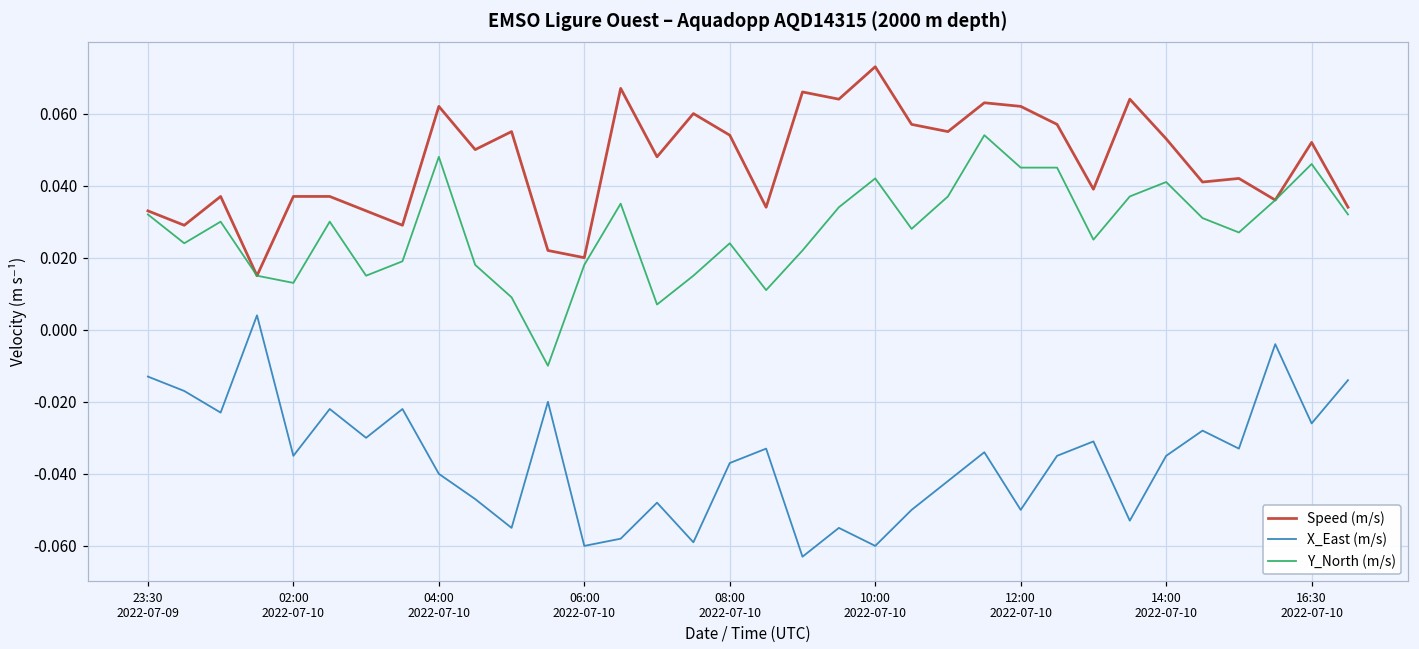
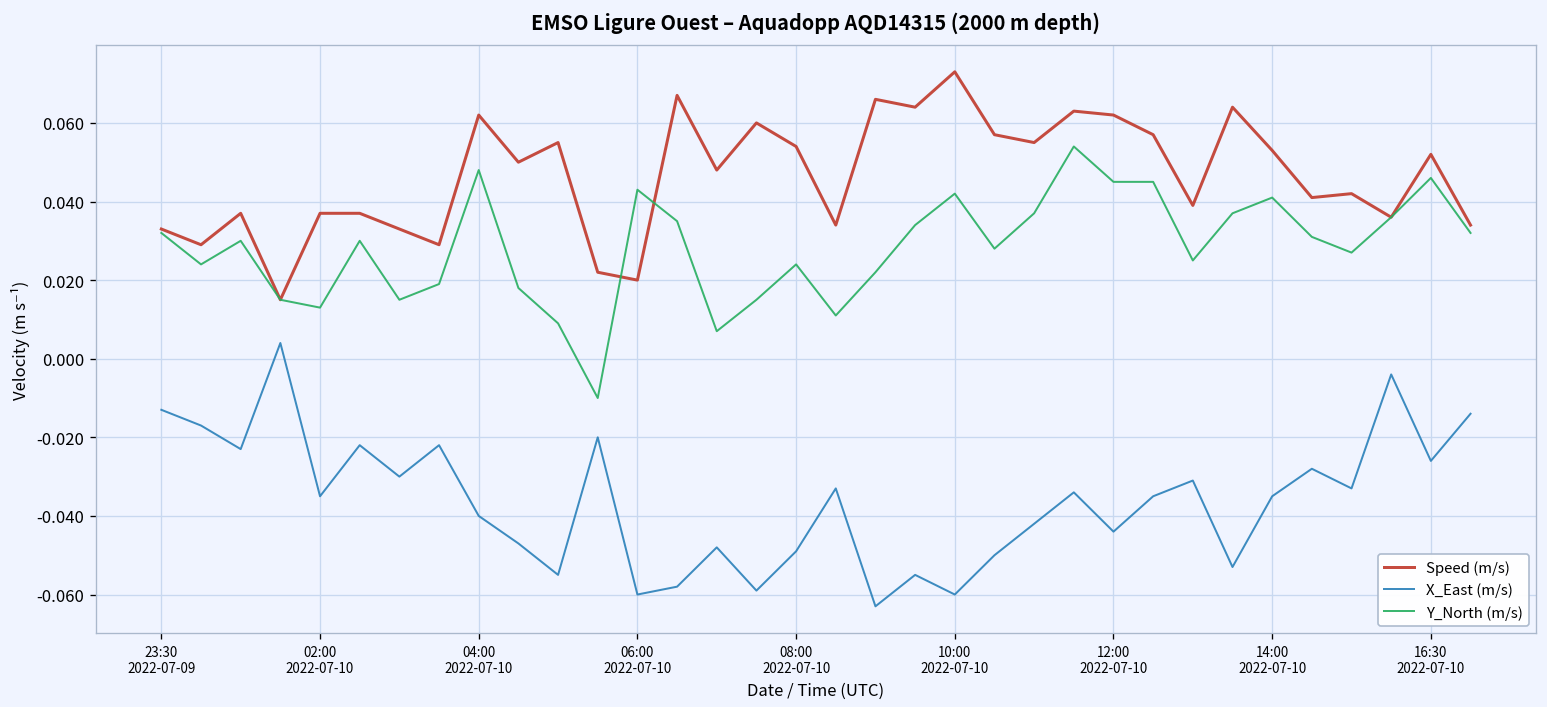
Y_North (m/s), 06:00 2022-07-10: 0.018 -> 0.043
X_East (m/s), 08:00 2022-07-10: -0.037 -> -0.049
X_East (m/s), 12:00 2022-07-10: -0.050 -> -0.044
